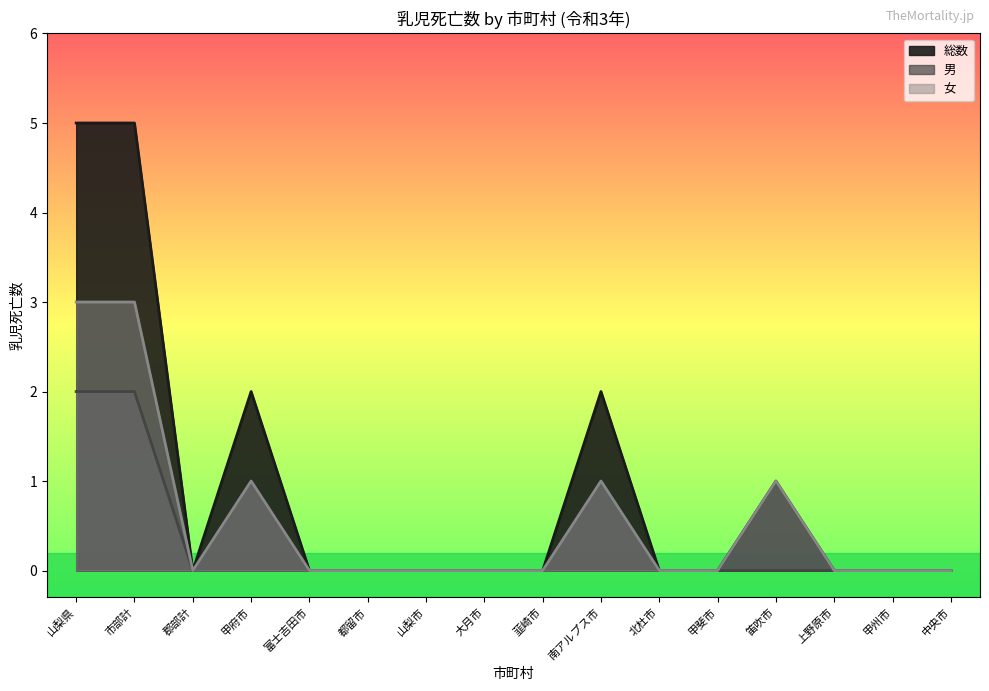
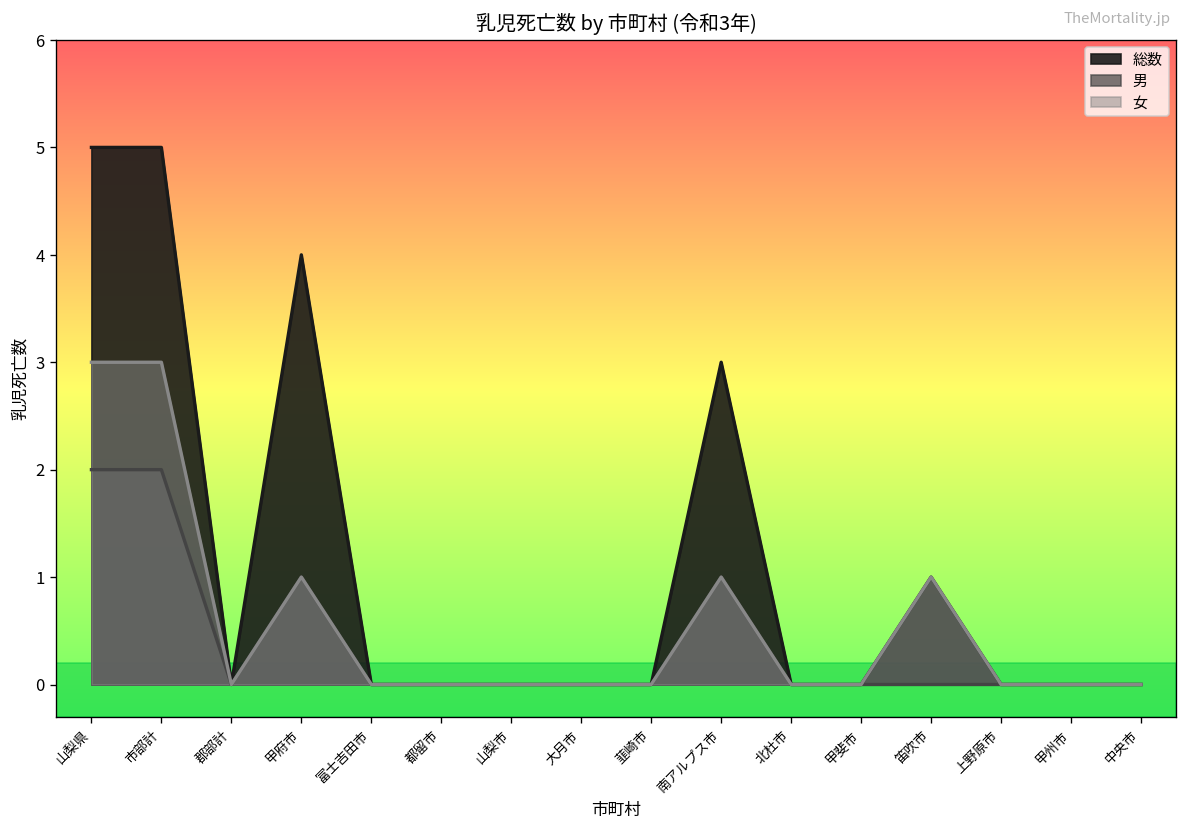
総数, 甲府市: 2 -> 4
総数, 南アルプス市: 2 -> 3
